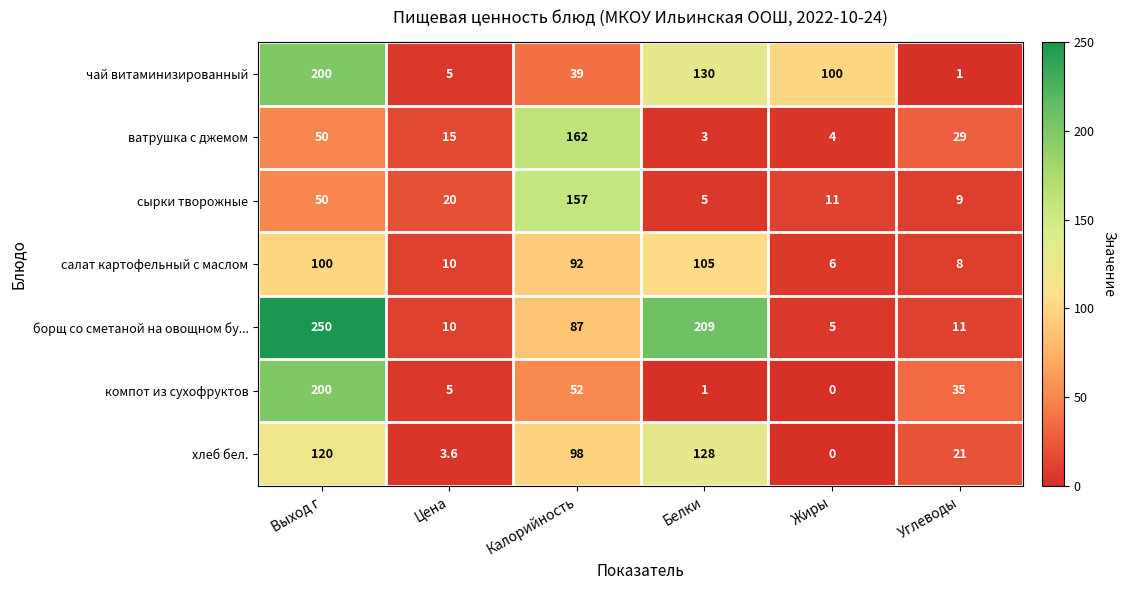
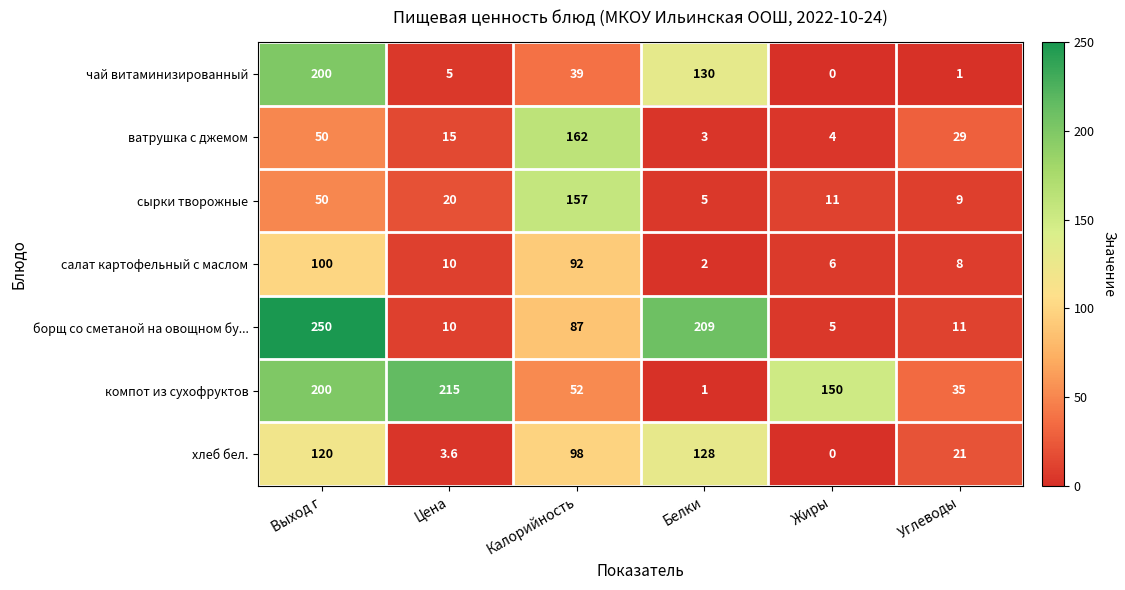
чай витаминизированный, Жиры: 100 -> 0
салат картофельный с маслом, Белки: 105 -> 2
компот из сухофруктов, Цена: 5 -> 215
компот из сухофруктов, Жиры: 0 -> 150
